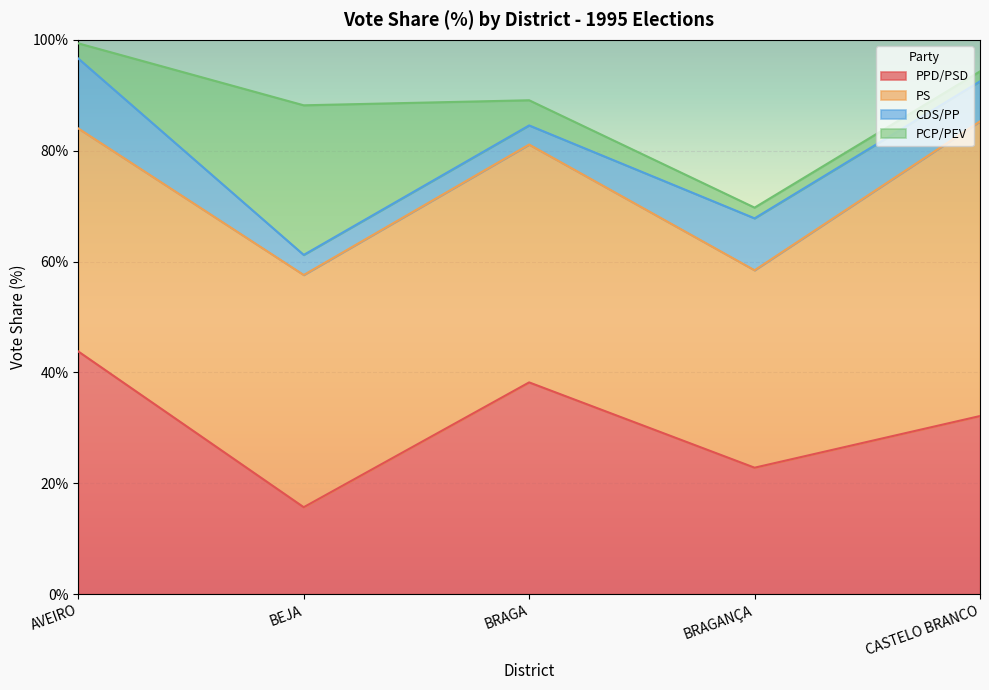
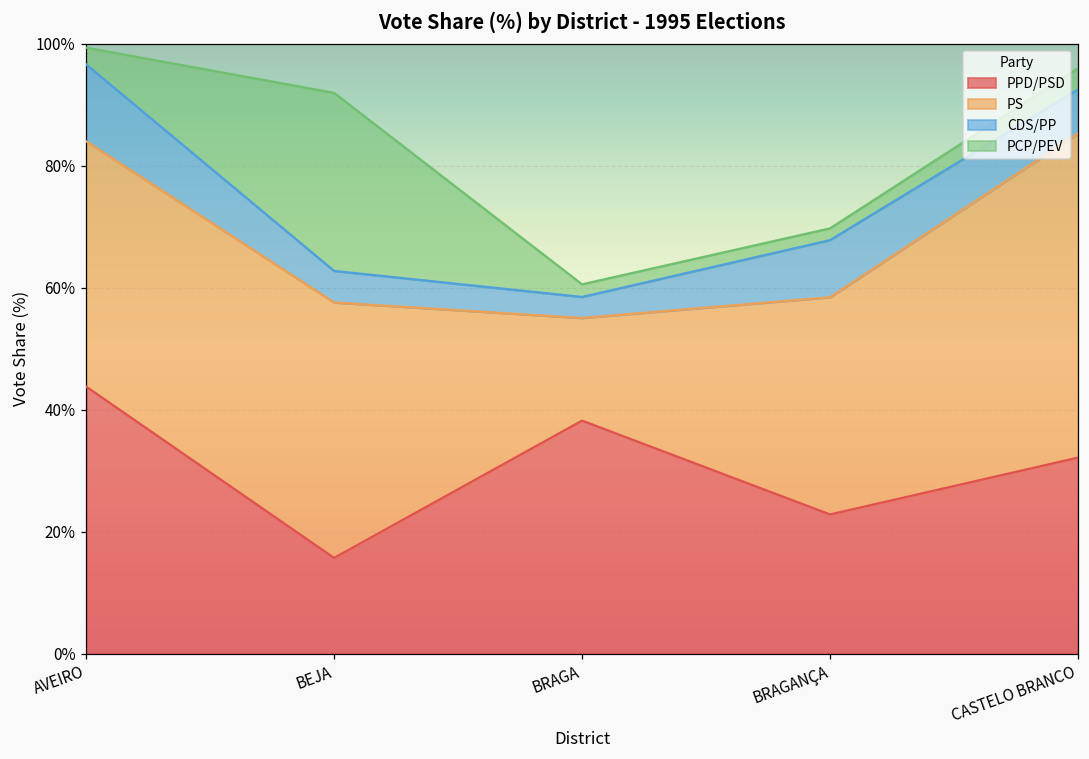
CDS/PP, BEJA: 4% -> 5%
PCP/PEV, BEJA: 27% -> 29%
PS, BRAGA: 43% -> 17%
PCP/PEV, BRAGA: 5% -> 2%
PCP/PEV, CASTELO BRANCO: 2% -> 3%
